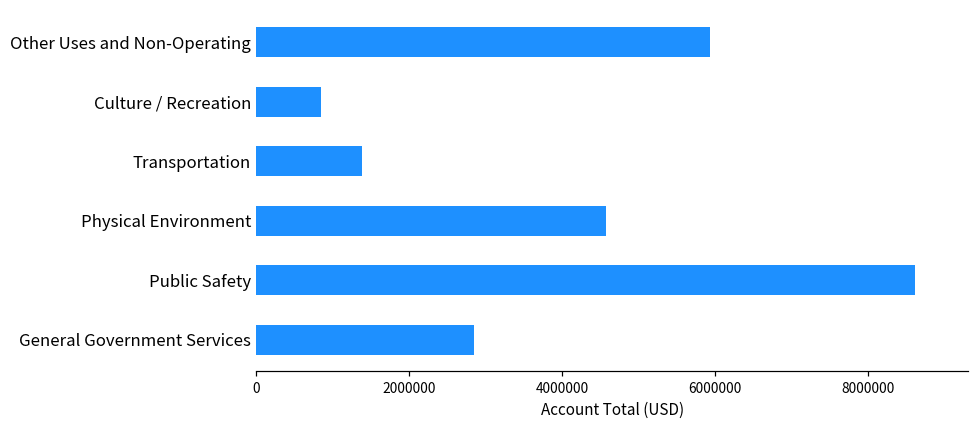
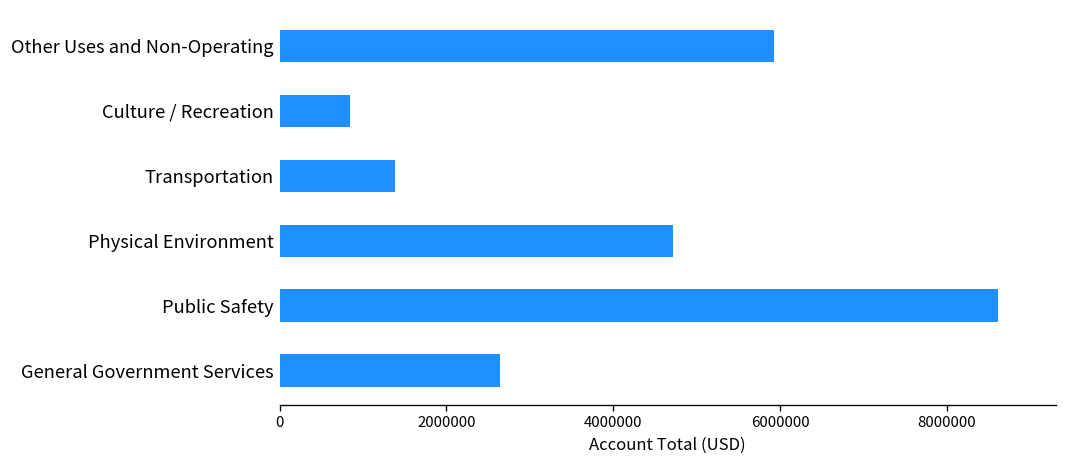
Physical Environment: 4600000 -> 4700000
General Government Services: 2800000 -> 2600000
